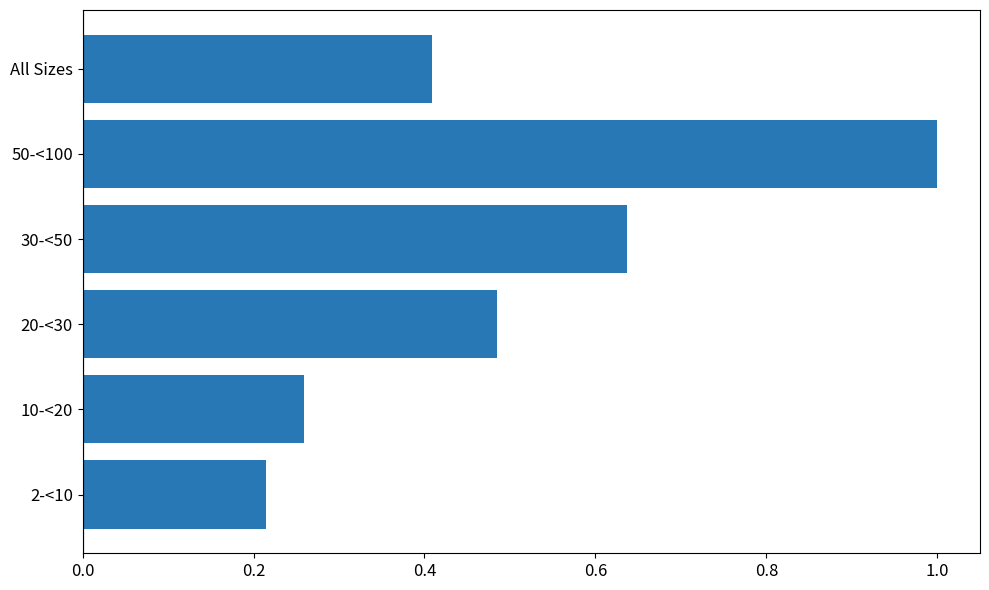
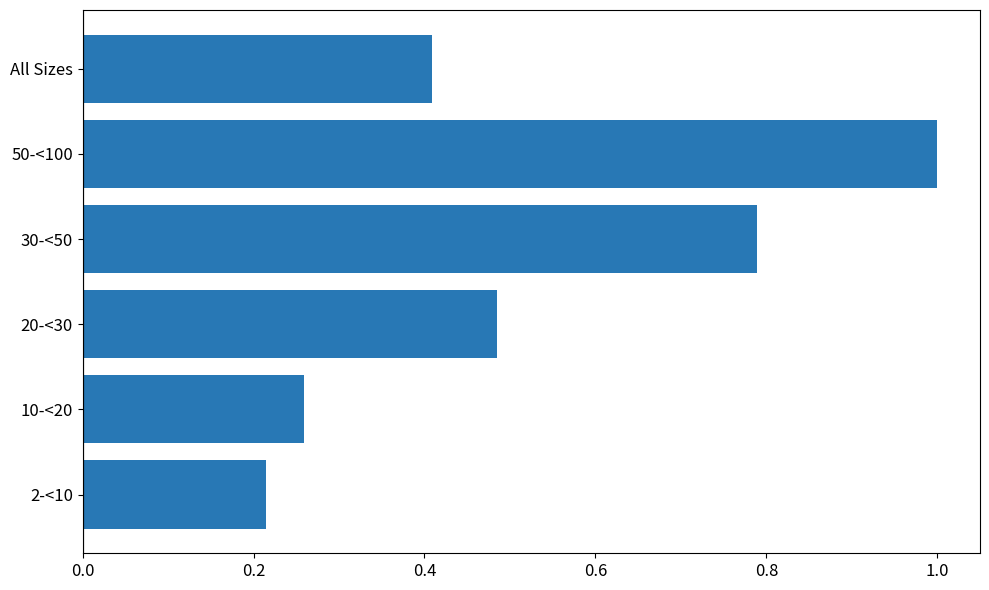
30-<50: 0.64 -> 0.79
